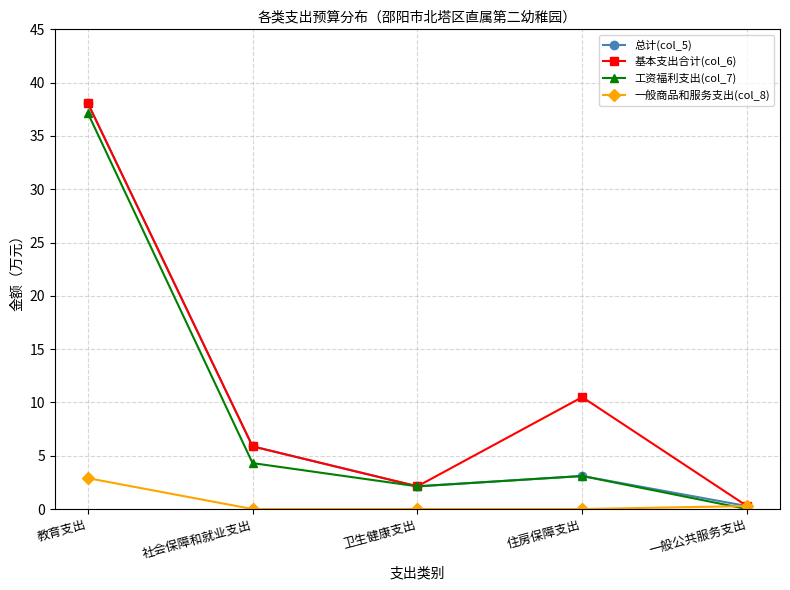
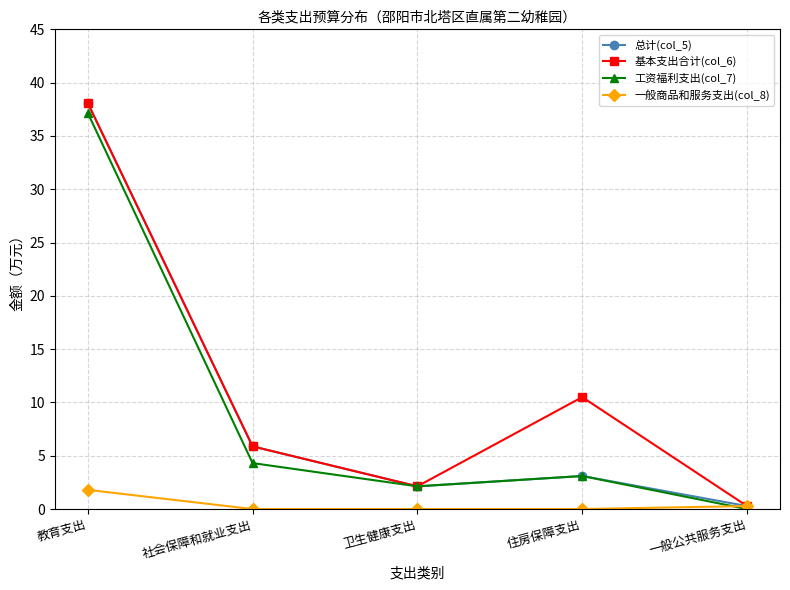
一般商品和服务支出(col_8), 教育支出: 2.9 -> 1.8
